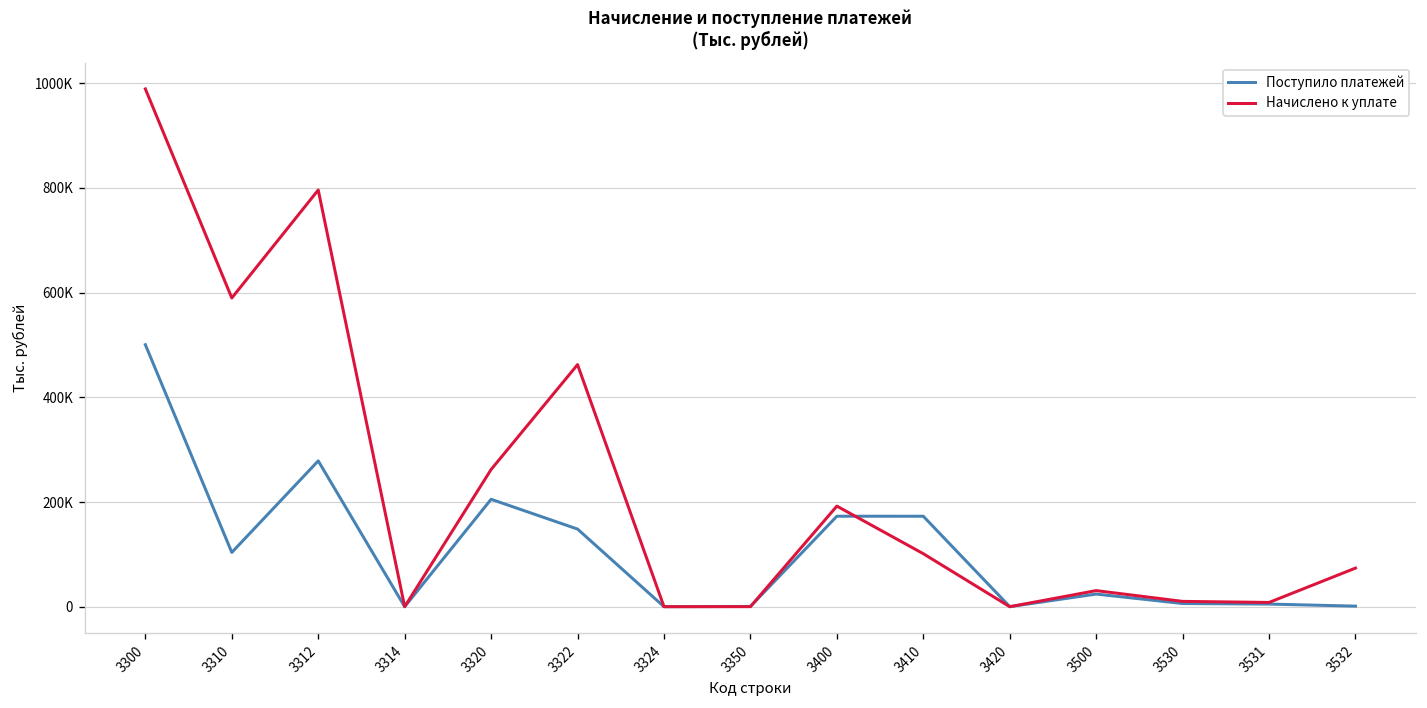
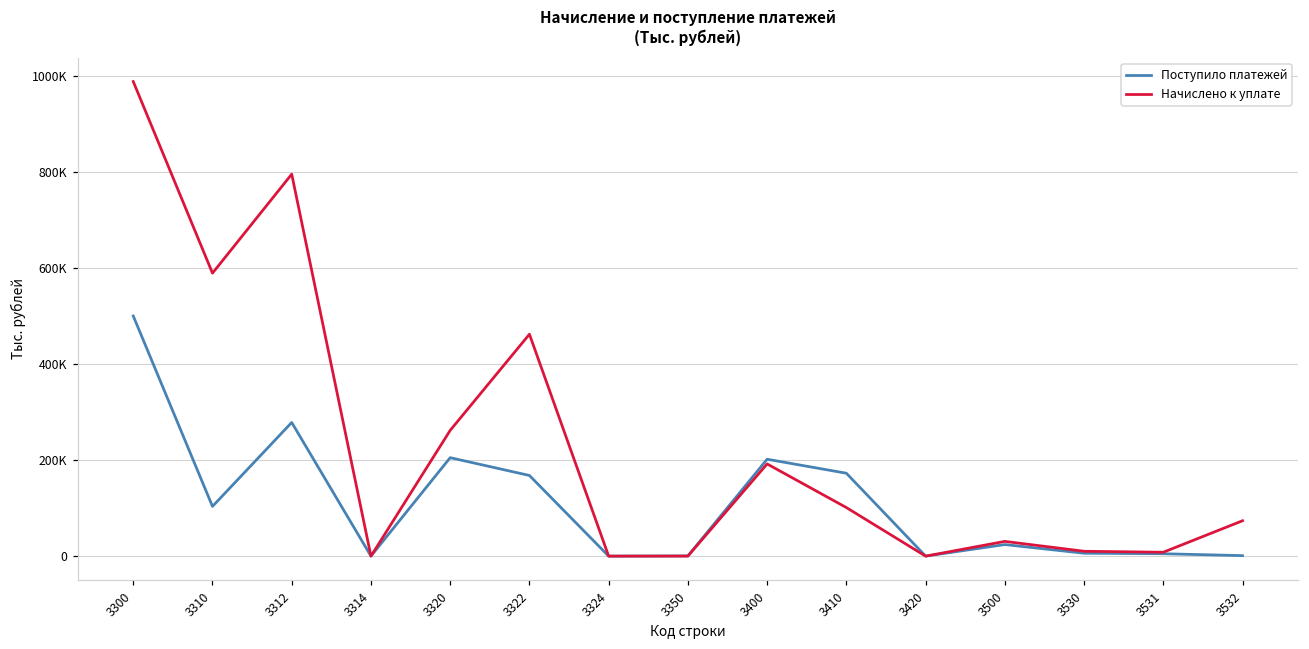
Поступило платежей, 3322: 150000 -> 170000
Поступило платежей, 3400: 170000 -> 200000
